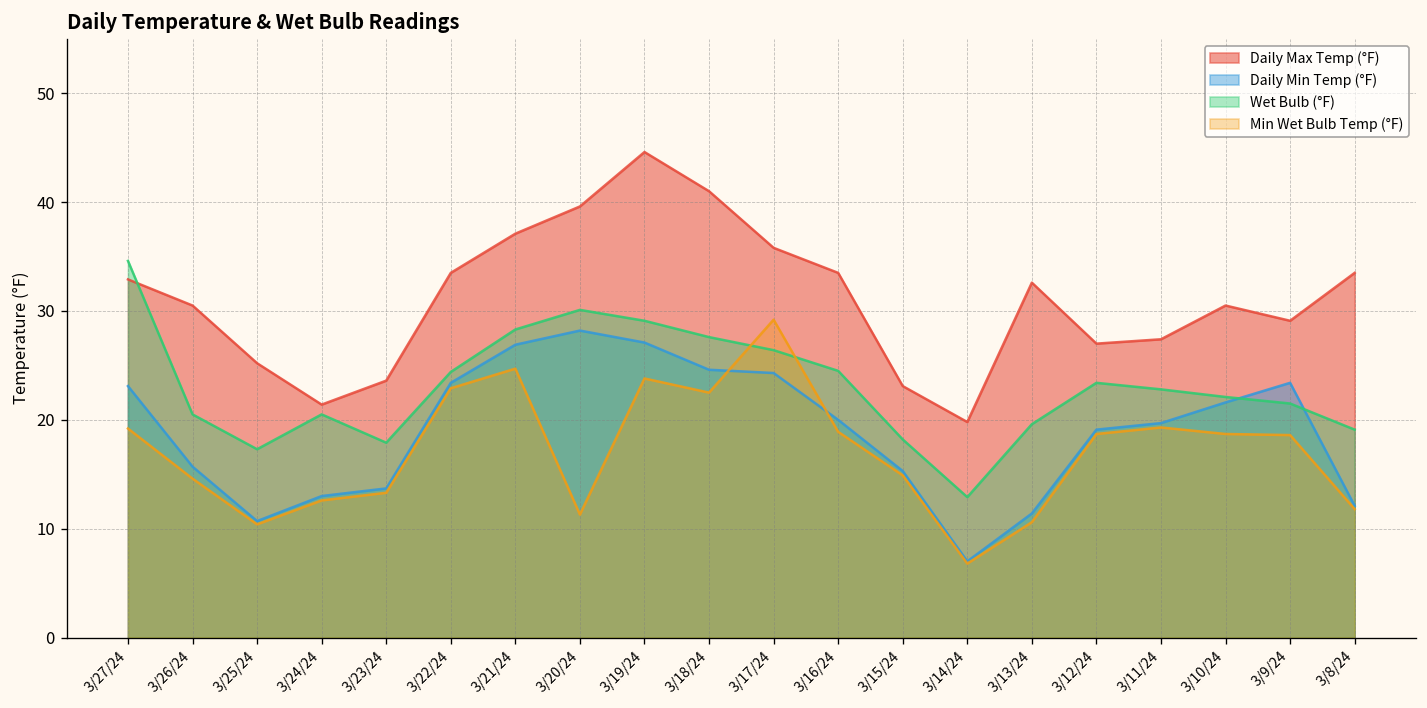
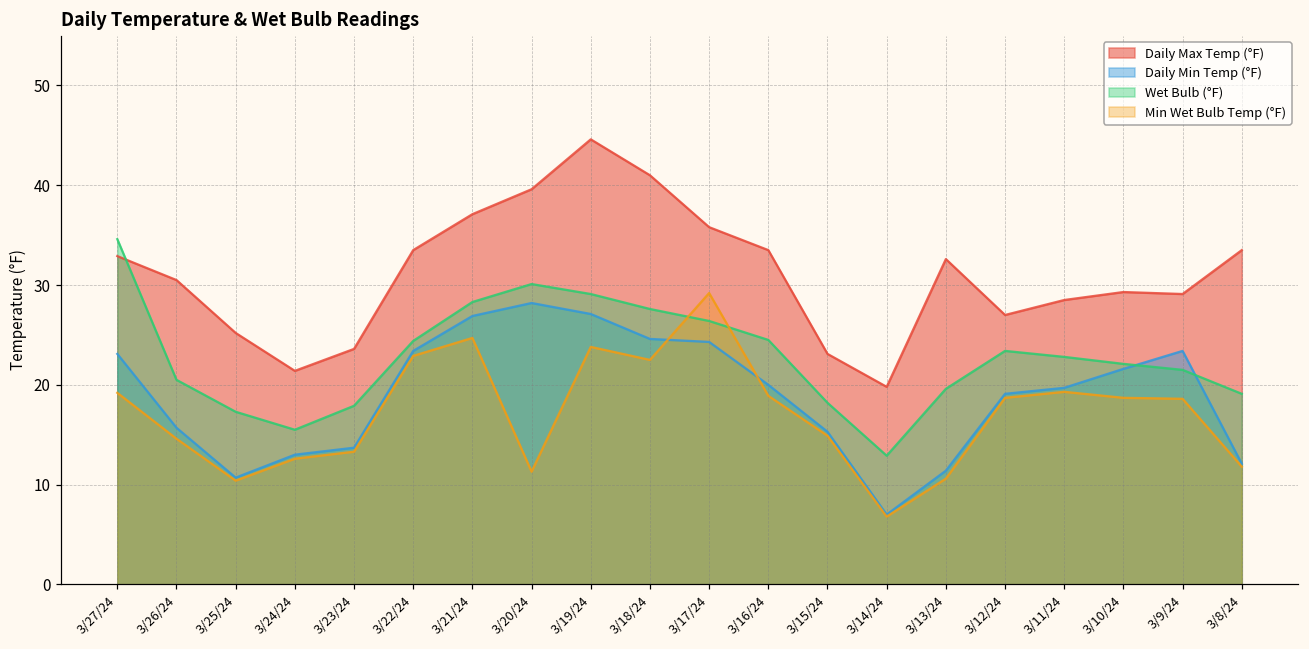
Wet Bulb (°F), 3/24/24: 21 -> 16
Daily Max Temp (°F), 3/11/24: 27 -> 29
Daily Max Temp (°F), 3/10/24: 31 -> 29
